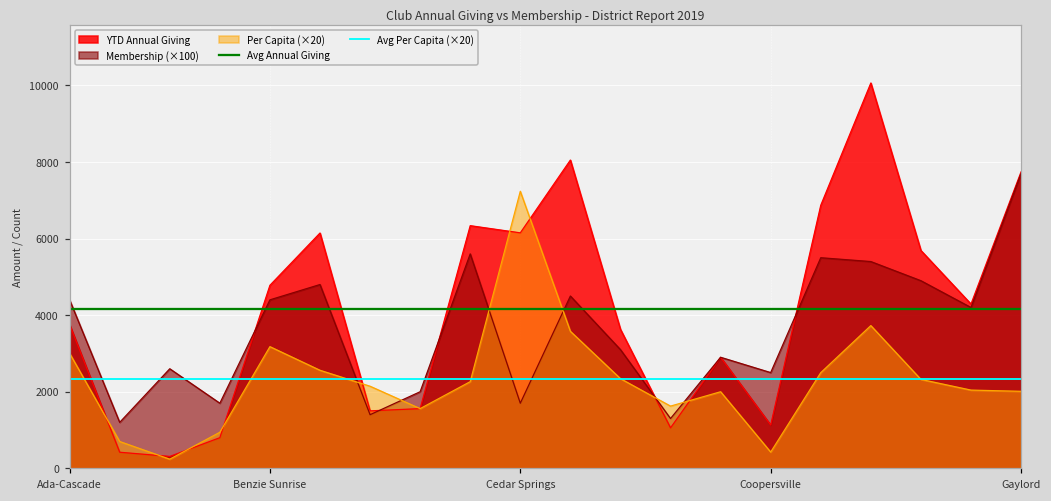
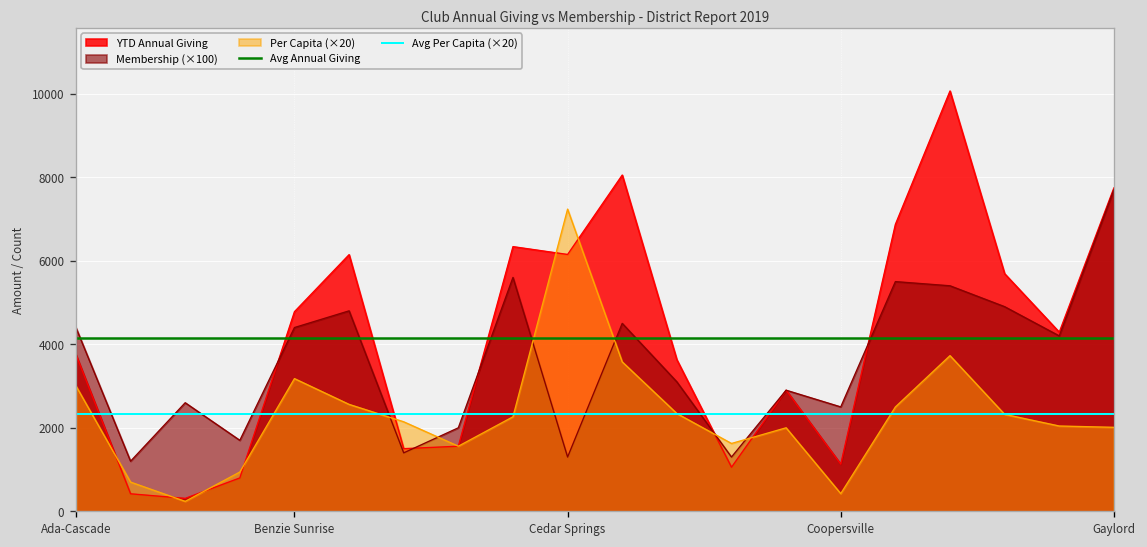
Membership (×100), Cedar Springs: 1700 -> 1300
